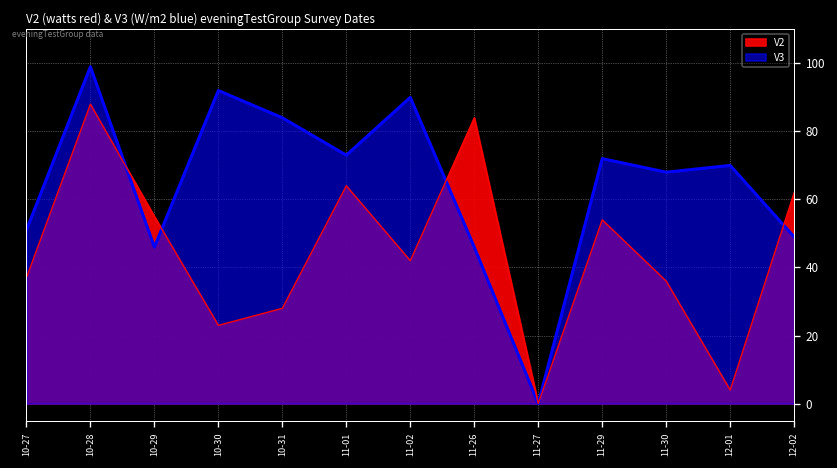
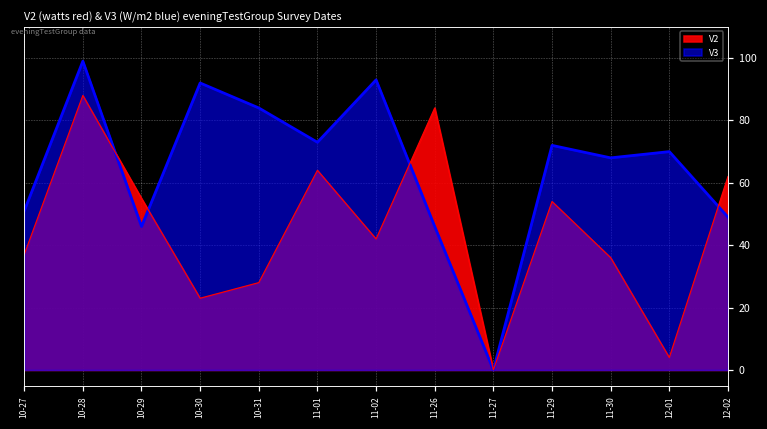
V3, 11-02: 90 -> 93
